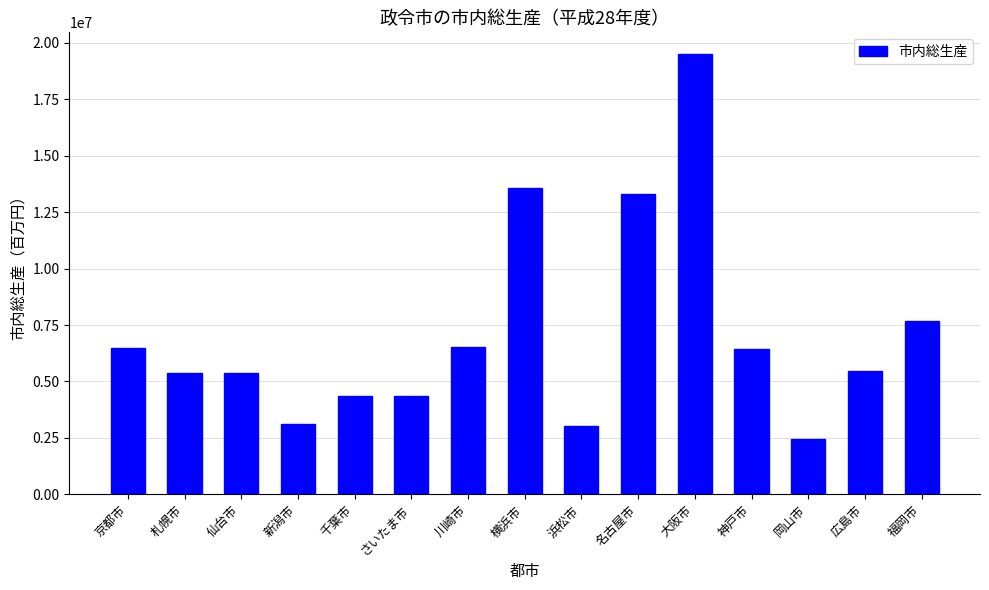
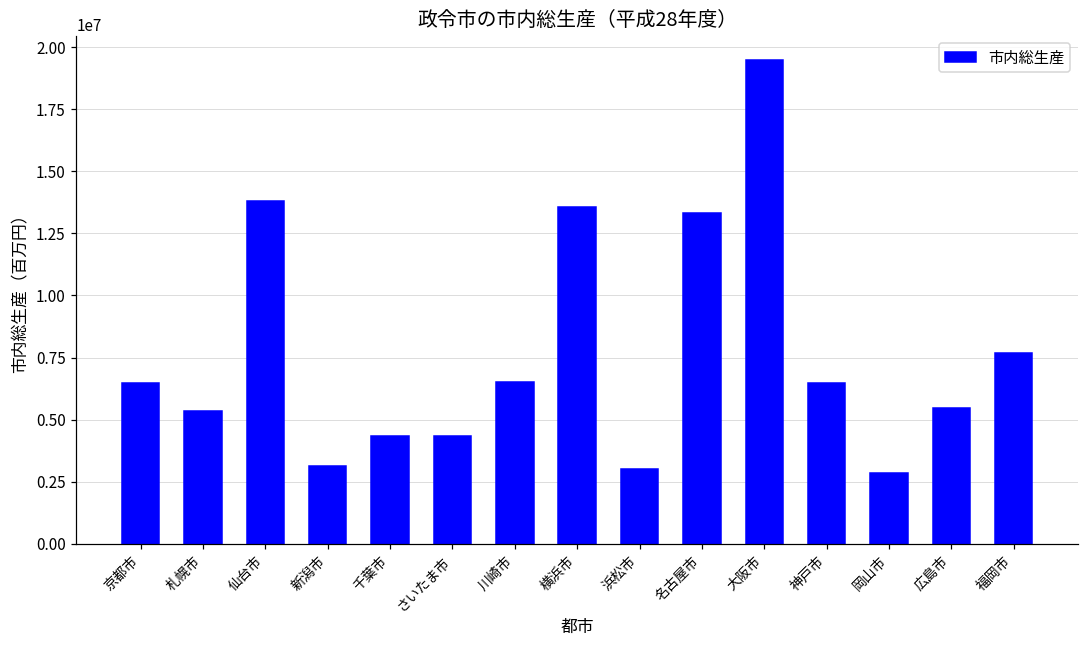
仙台市: 5400000 -> 13800000
岡山市: 2400000 -> 2900000
